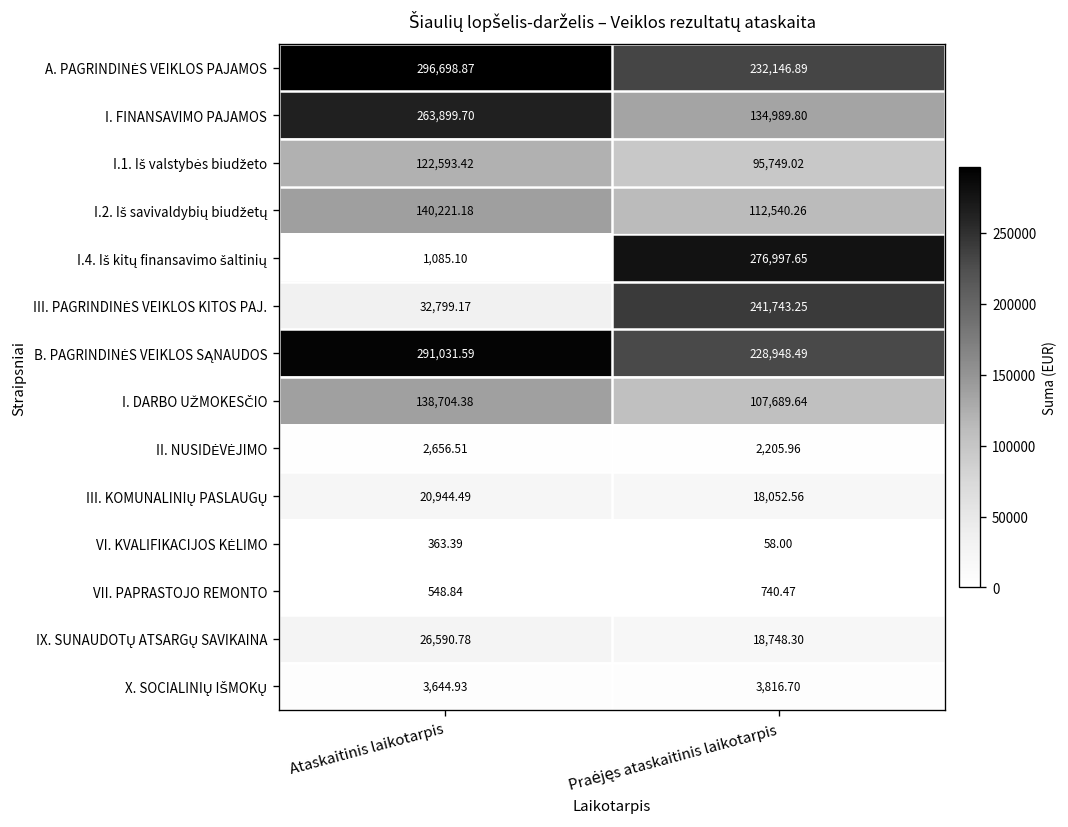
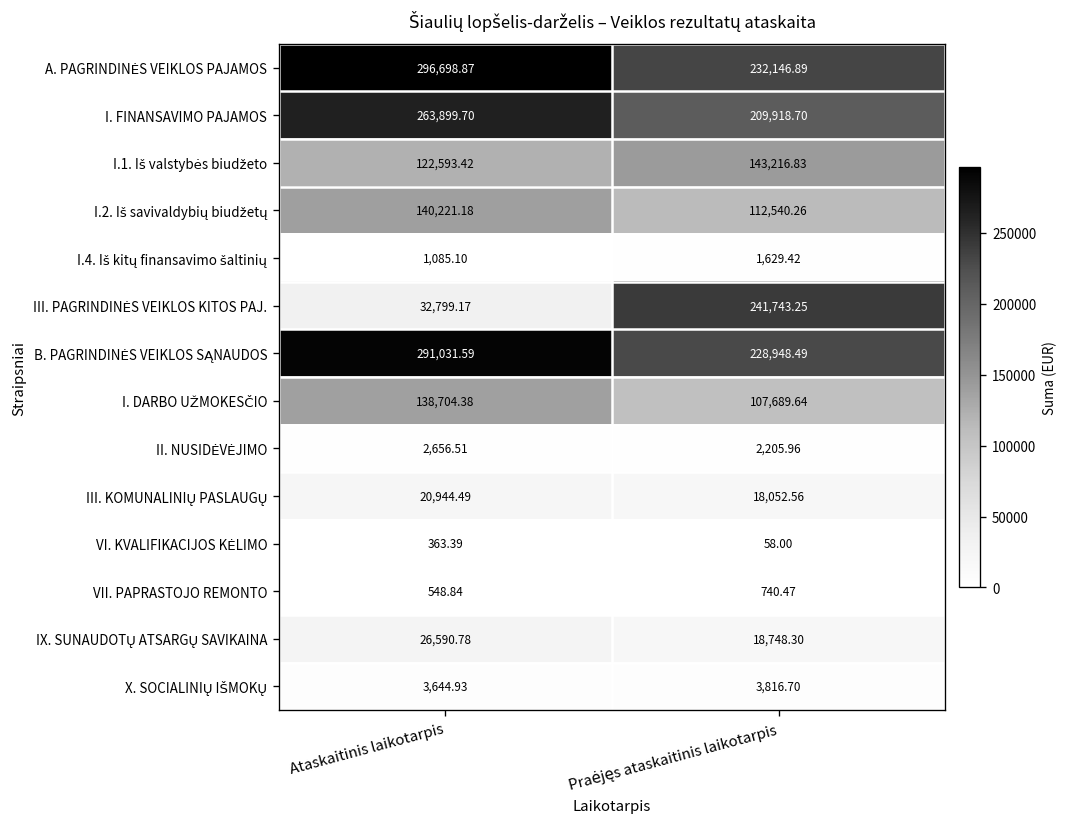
I. FINANSAVIMO PAJAMOS, Praėjęs ataskaitinis laikotarpis: 134,989.80 -> 209,918.70
I.1. Iš valstybės biudžeto, Praėjęs ataskaitinis laikotarpis: 95,749.02 -> 143,216.83
I.4. Iš kitų finansavimo šaltinių, Praėjęs ataskaitinis laikotarpis: 276,997.65 -> 1,629.42
